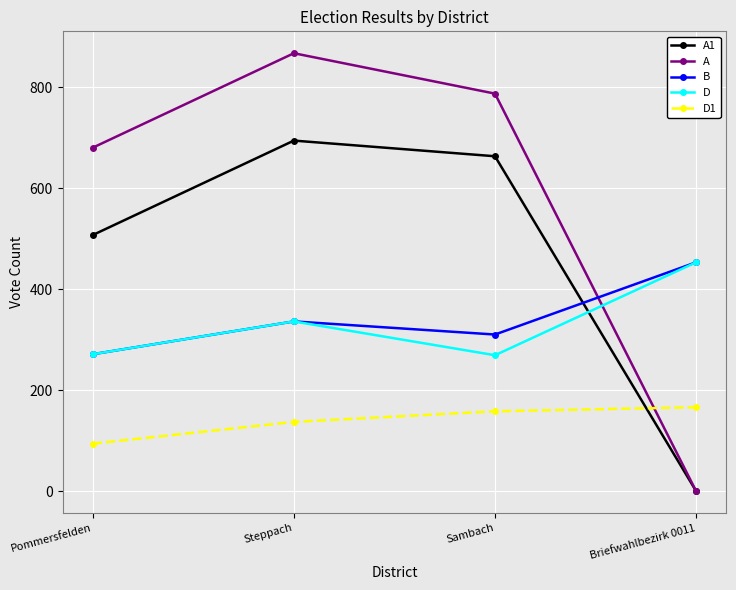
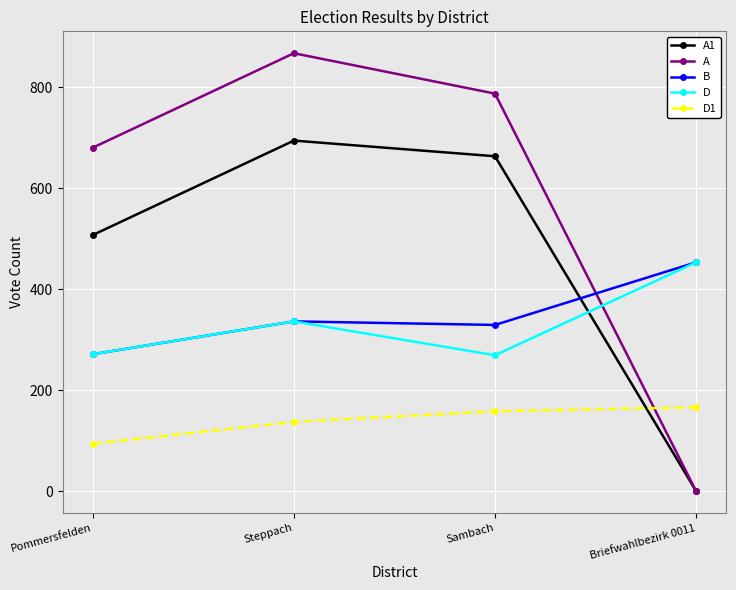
B, Sambach: 310 -> 330
